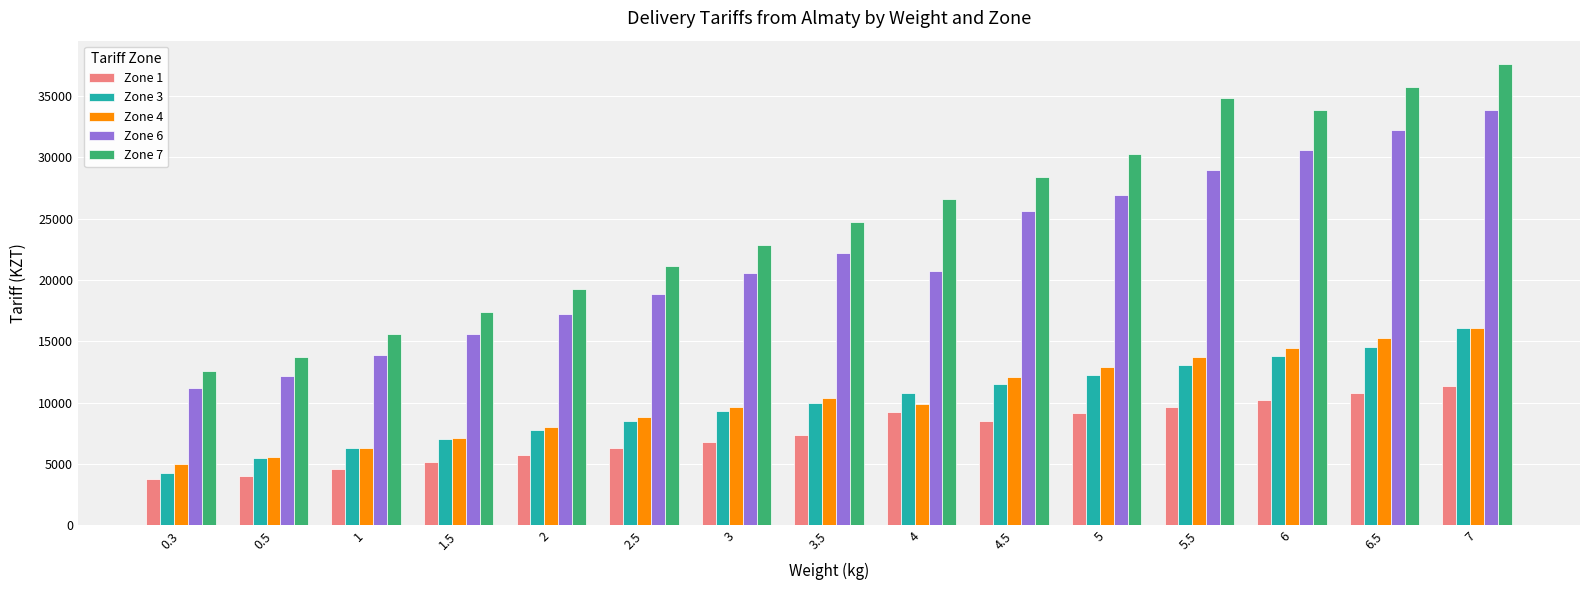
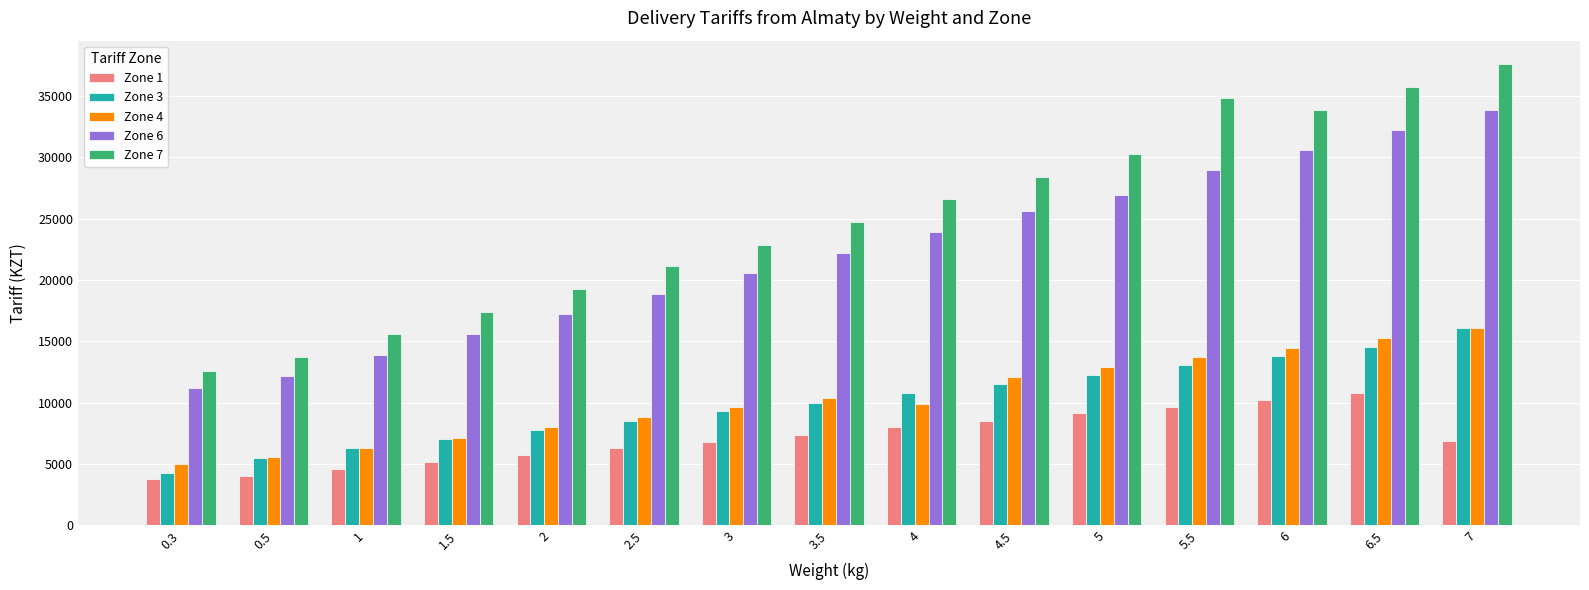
Zone 1, 4: 9200 -> 8000
Zone 6, 4: 20700 -> 23900
Zone 1, 7: 11300 -> 6900
